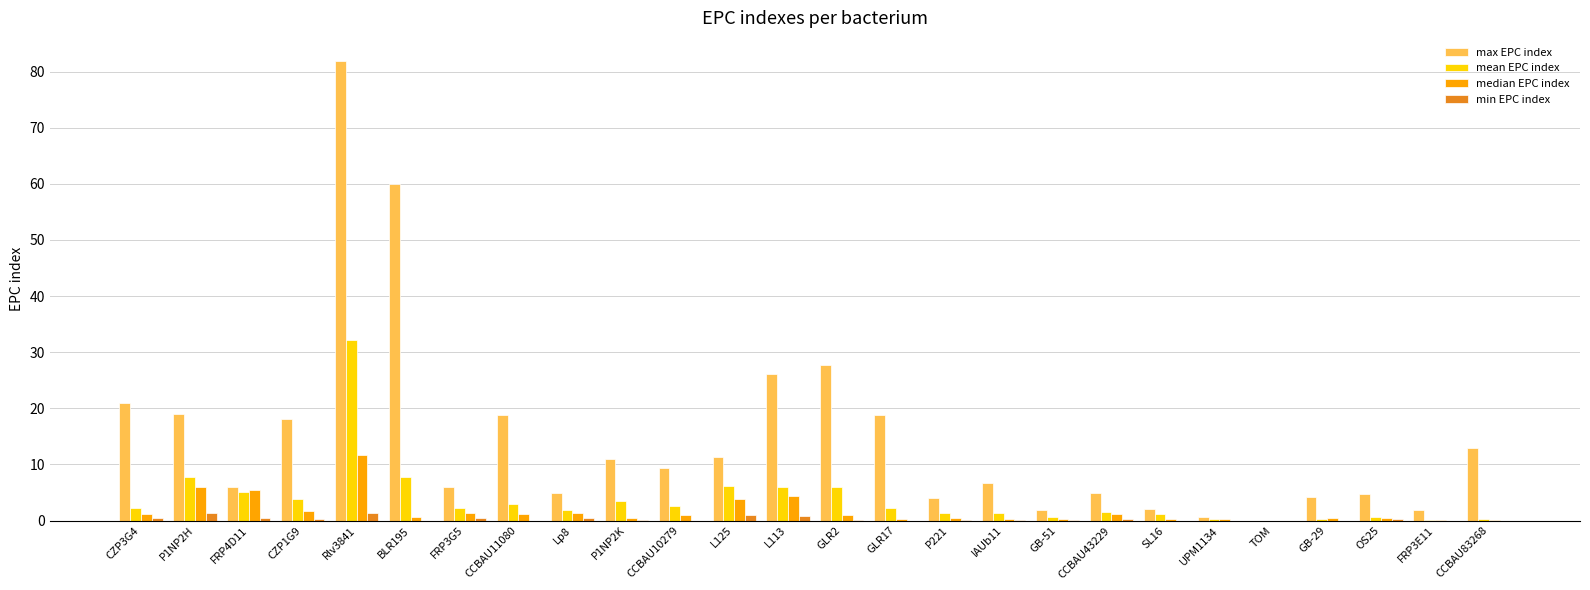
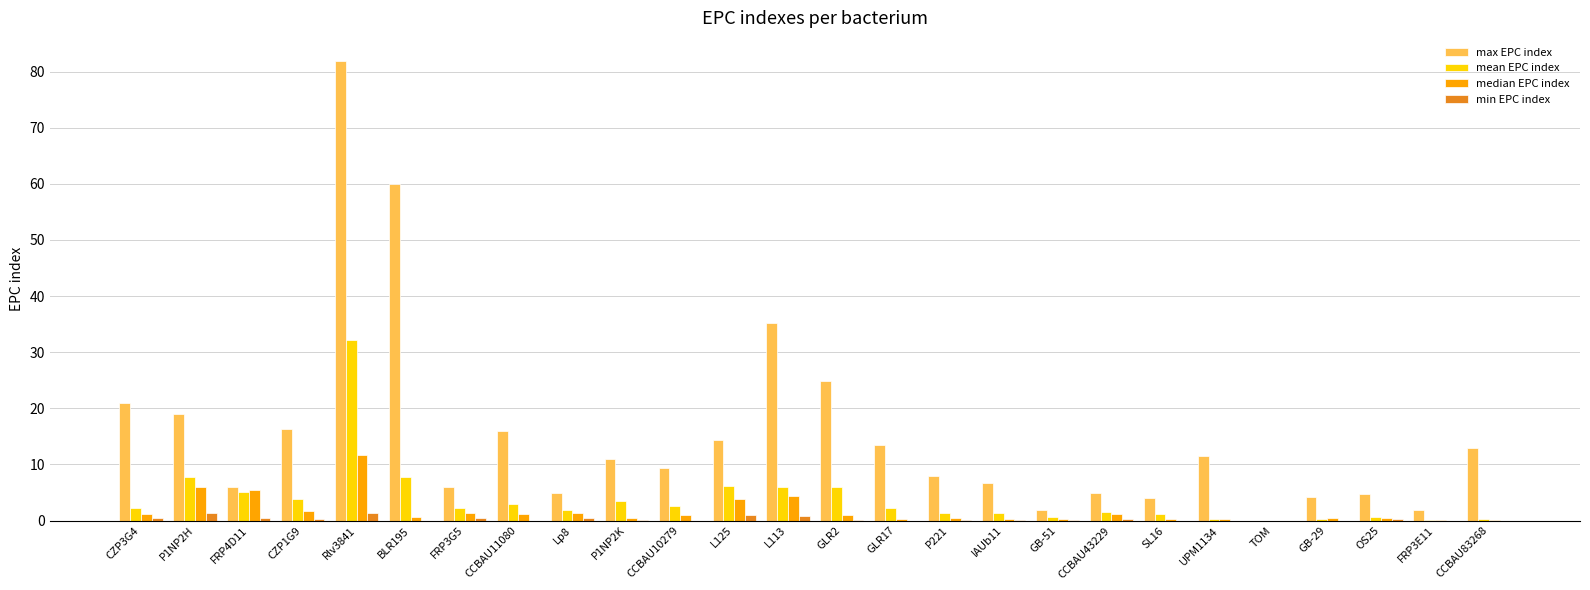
max EPC index, CZP1G9: 18 -> 16
max EPC index, CCBAU11080: 19 -> 16
max EPC index, L125: 11 -> 14
max EPC index, L113: 26 -> 35
max EPC index, GLR2: 28 -> 25
max EPC index, GLR17: 19 -> 13
max EPC index, P221: 4 -> 8
max EPC index, SL16: 2 -> 4
max EPC index, UPM1134: 1 -> 12
